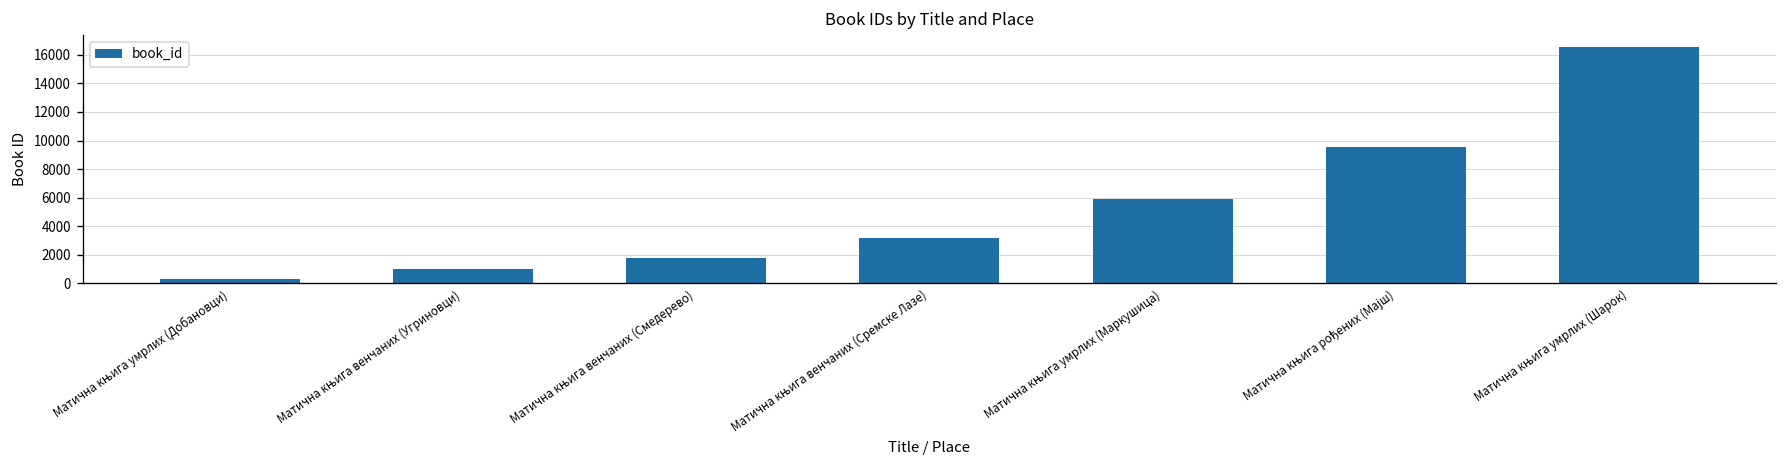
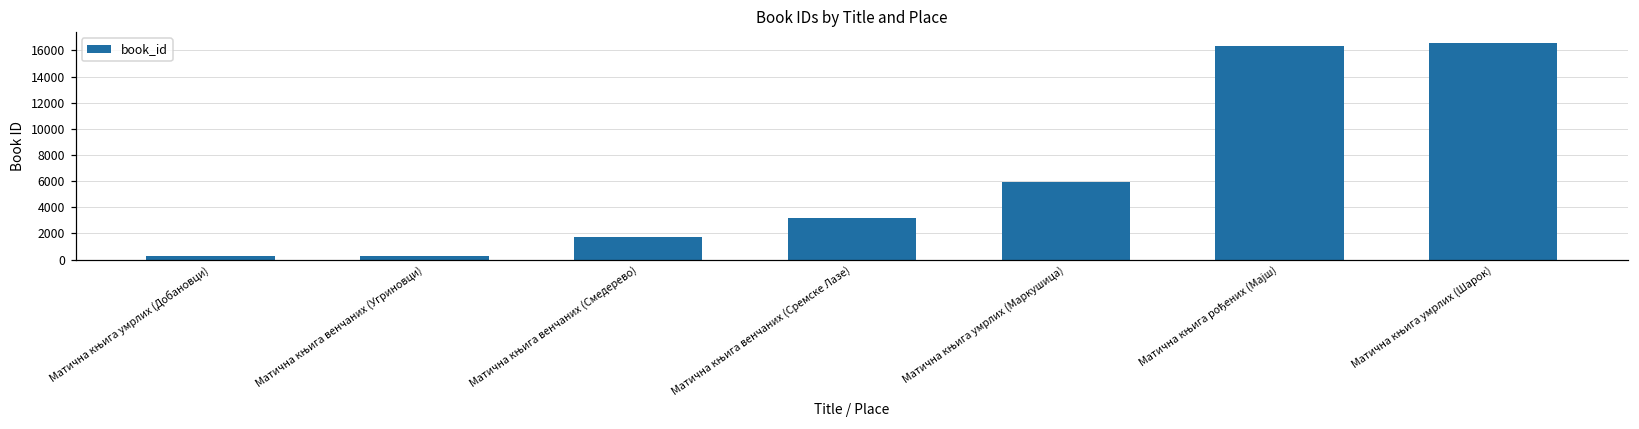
Матична књига венчаних (Угриновци): 1000 -> 300
Матична књига рођених (Мајш): 9500 -> 16400
